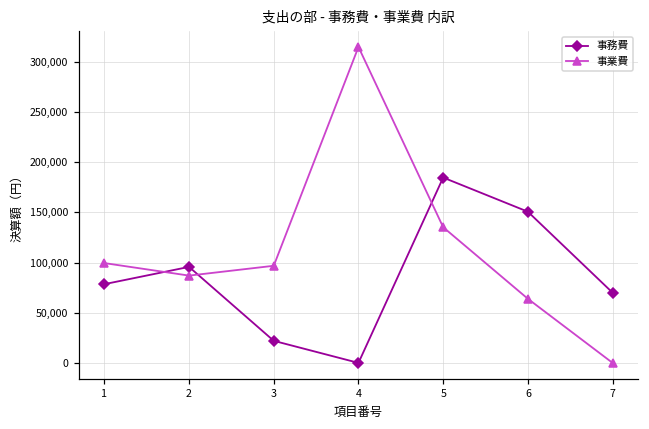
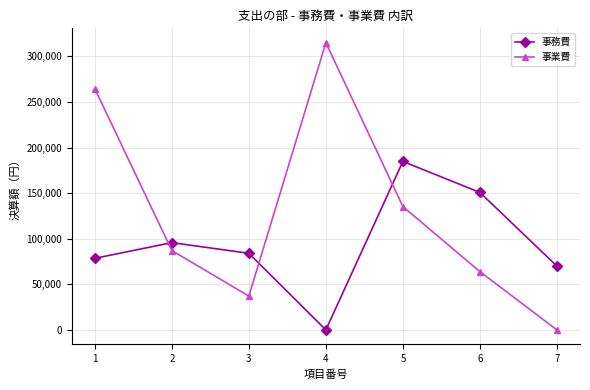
事業費, 1: 100,000 -> 260,000
事務費, 3: 20,000 -> 80,000
事業費, 3: 100,000 -> 40,000
